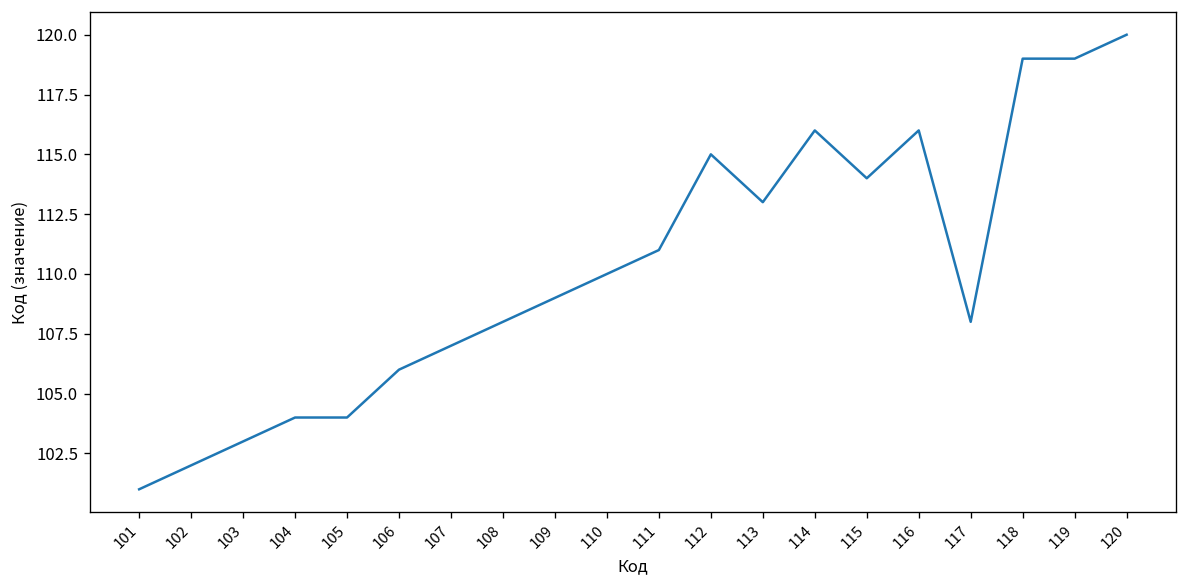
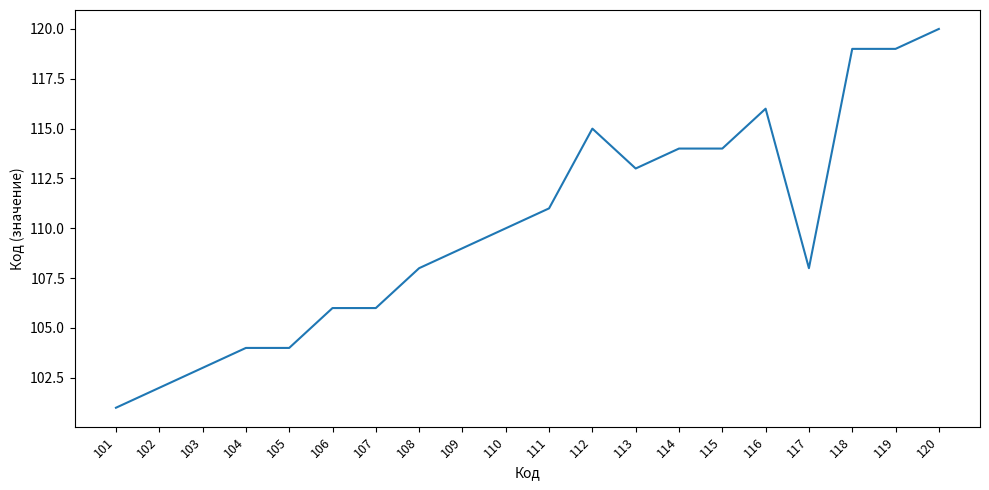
107: 107 -> 106
114: 116 -> 114
